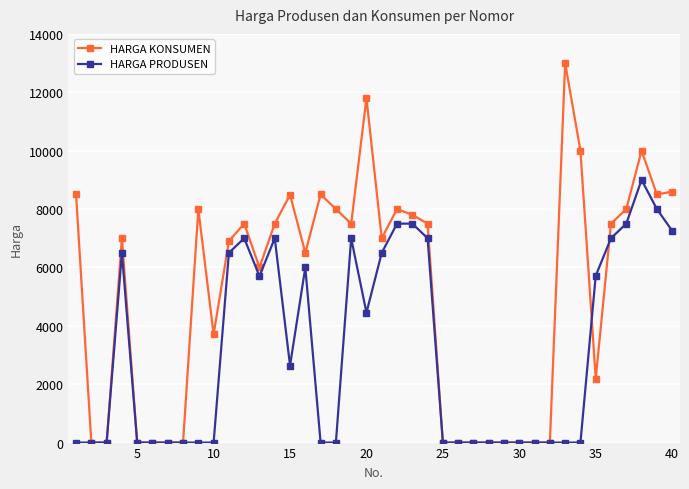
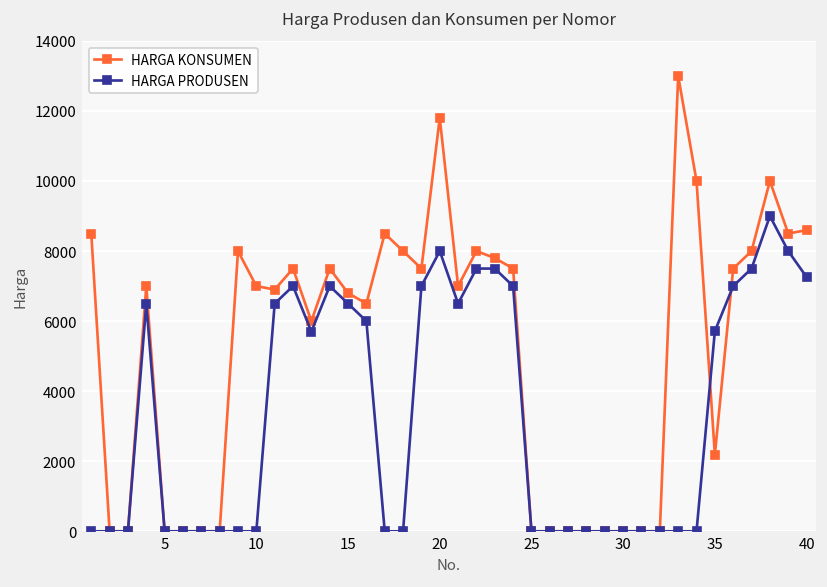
HARGA KONSUMEN, 10: 3700 -> 7000
HARGA KONSUMEN, 15: 8500 -> 6800
HARGA PRODUSEN, 15: 2600 -> 6500
HARGA PRODUSEN, 20: 4500 -> 8000
